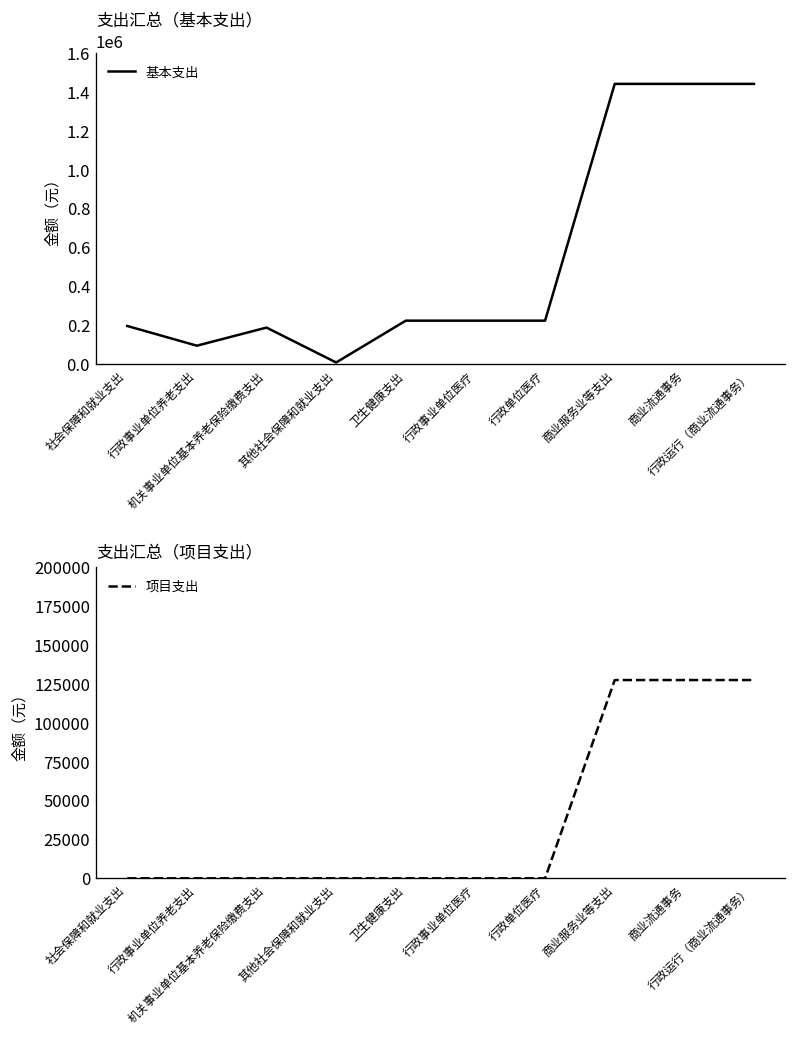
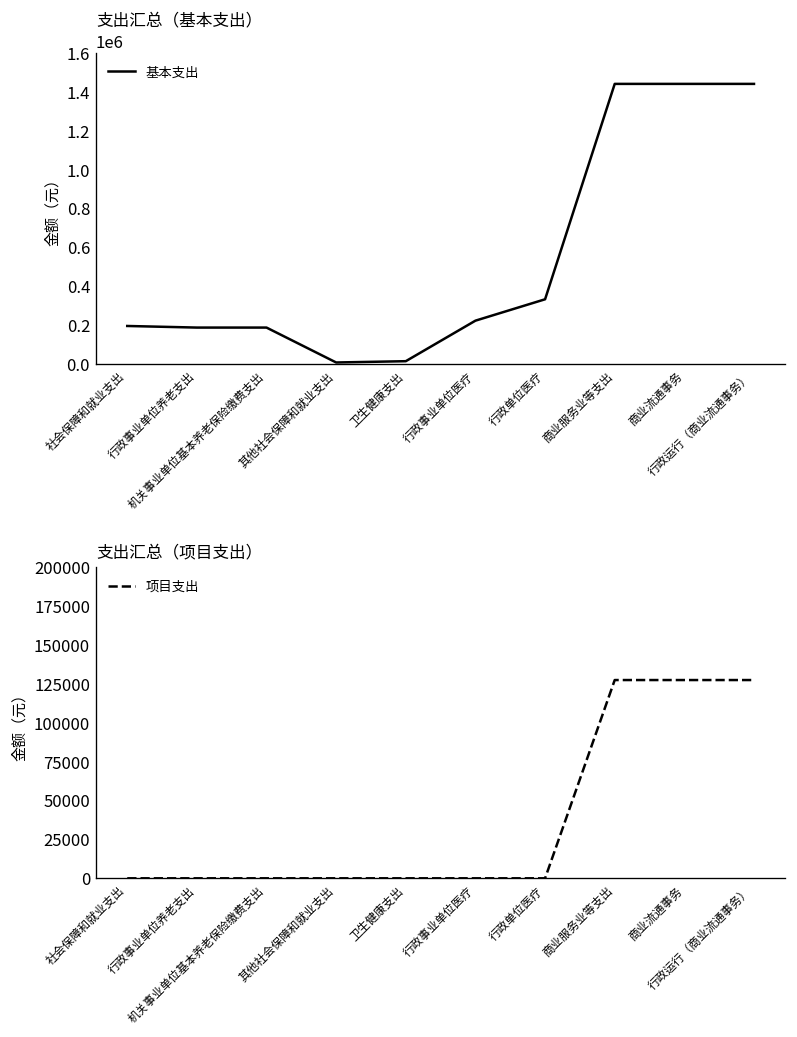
支出汇总（基本支出）, 行政事业单位养老支出: 90000 -> 190000
支出汇总（基本支出）, 卫生健康支出: 220000 -> 10000
支出汇总（基本支出）, 行政单位医疗: 220000 -> 330000
